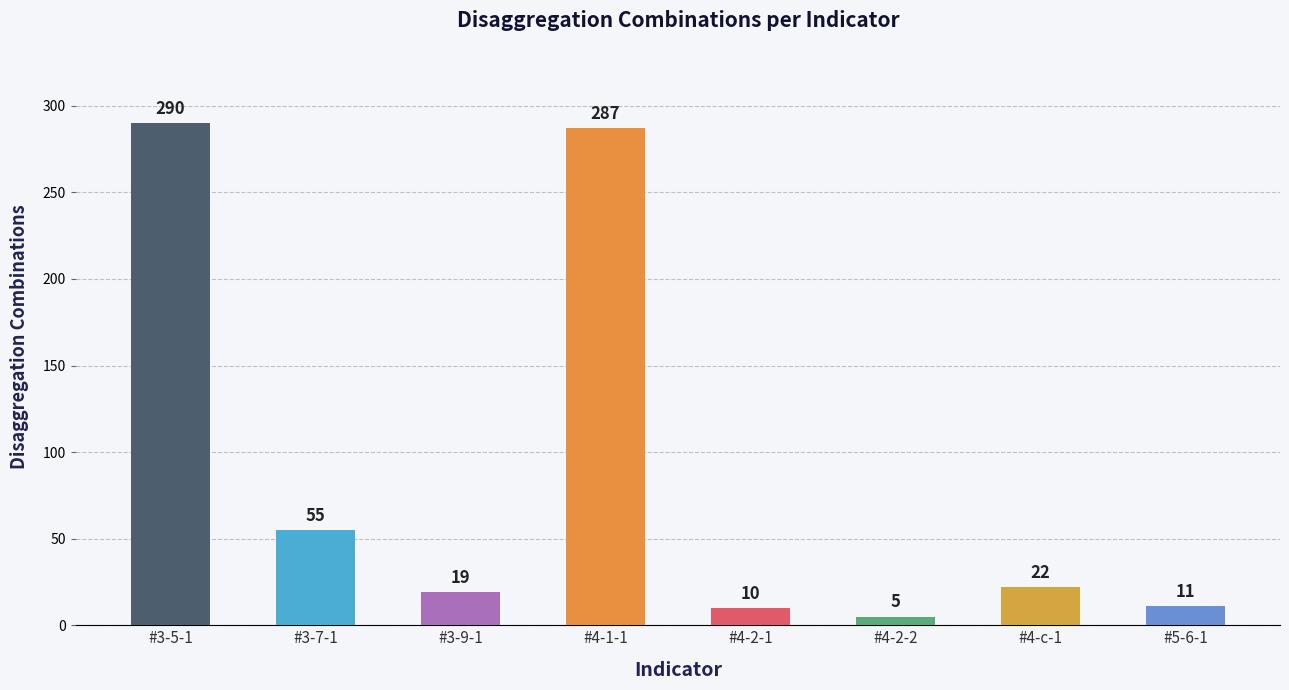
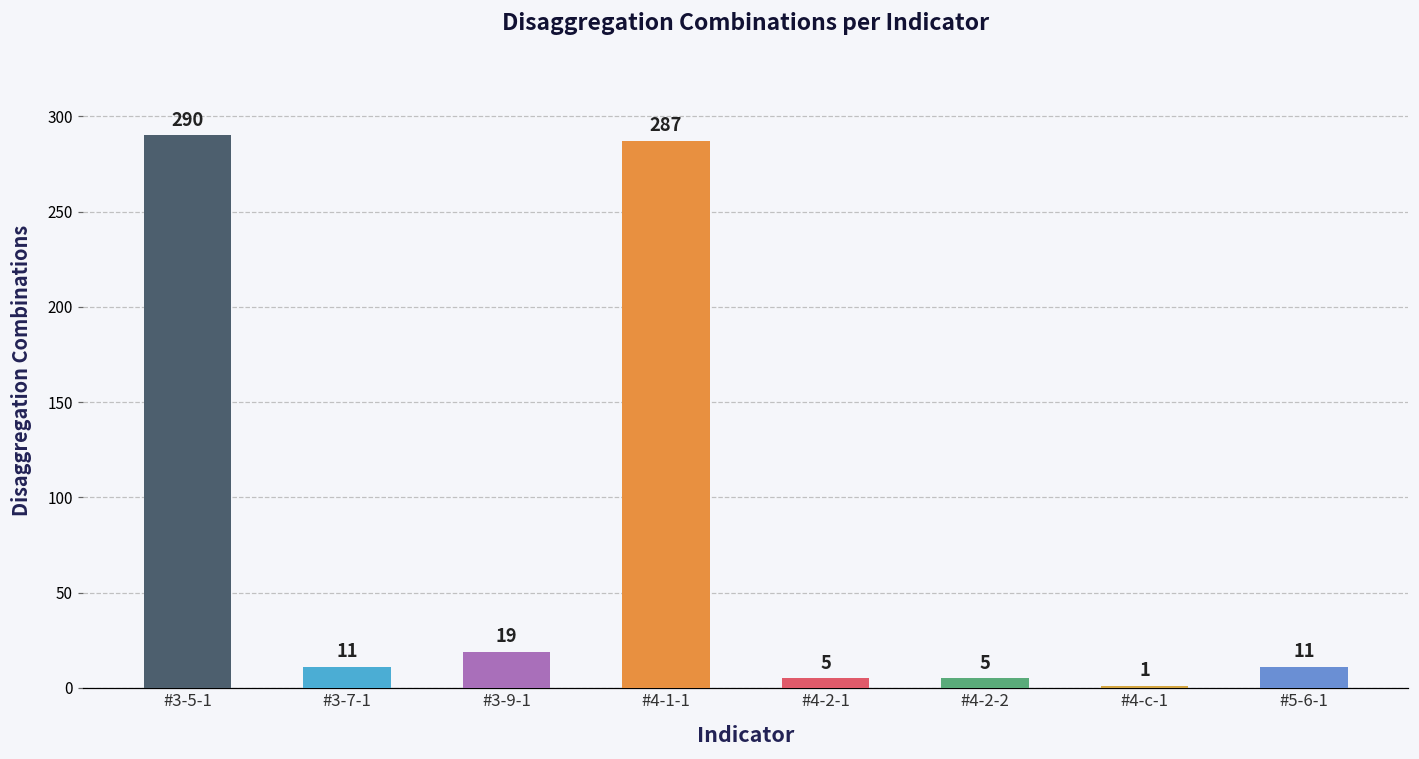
#3-7-1: 55 -> 11
#4-2-1: 10 -> 5
#4-c-1: 22 -> 1
